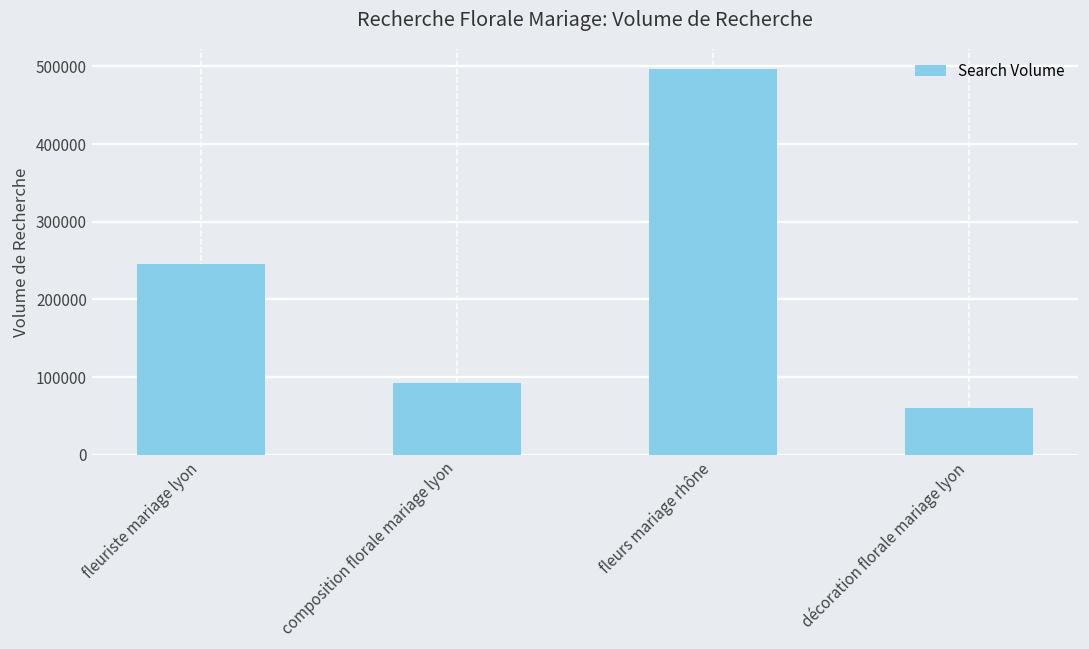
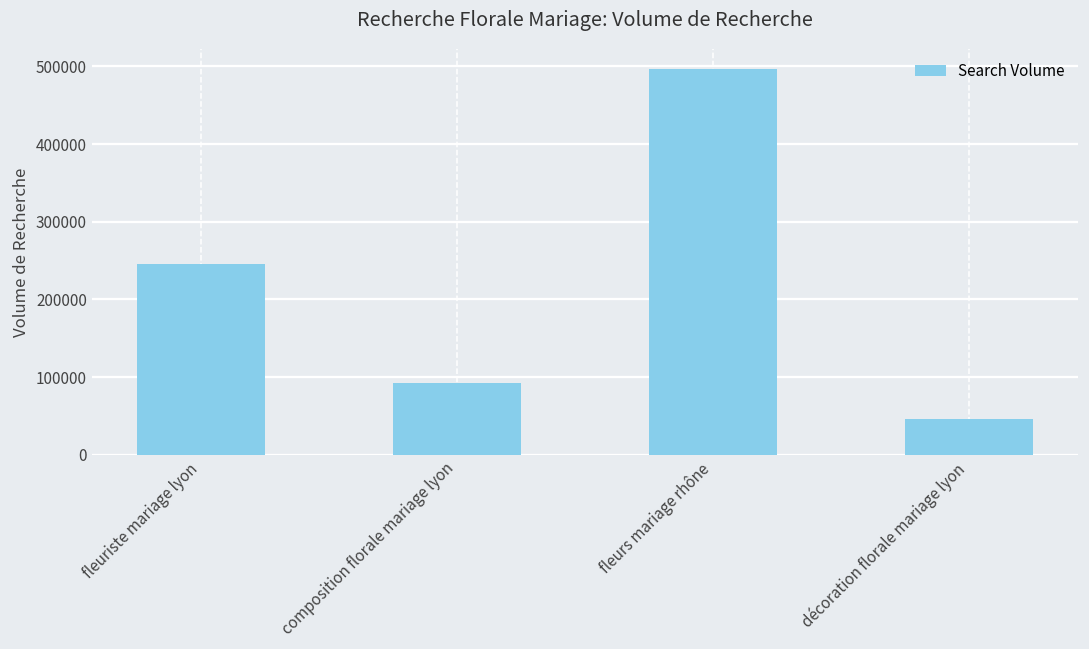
décoration florale mariage lyon: 60000 -> 50000
